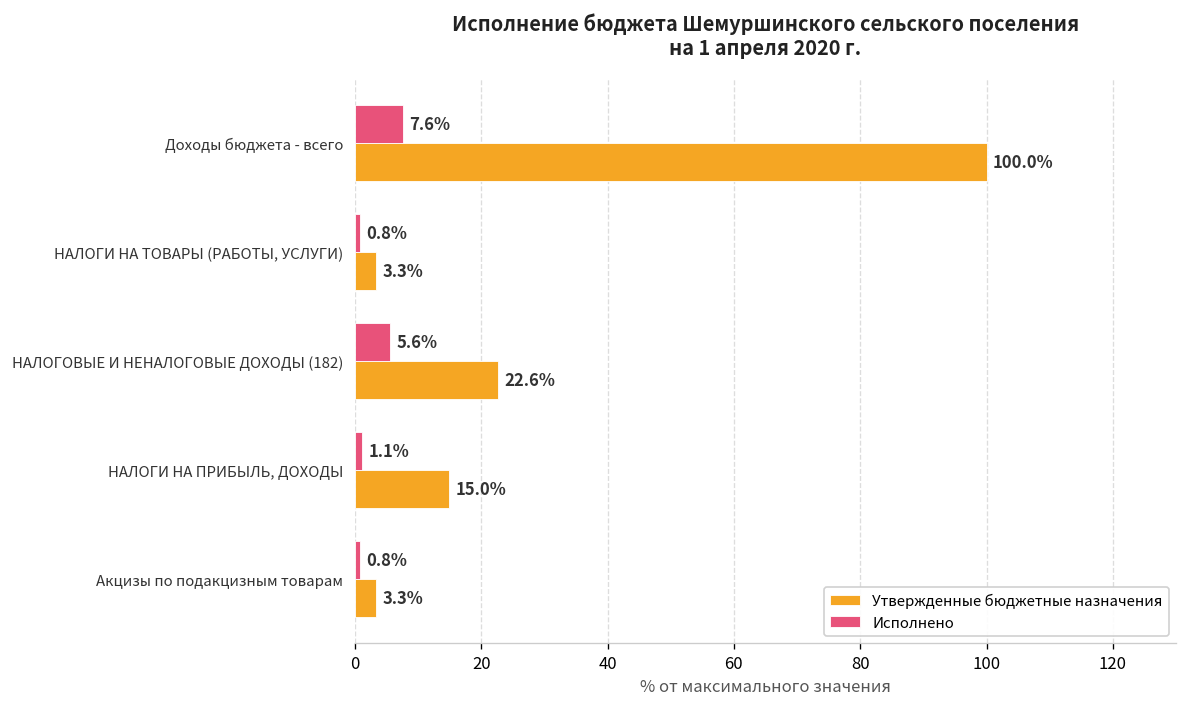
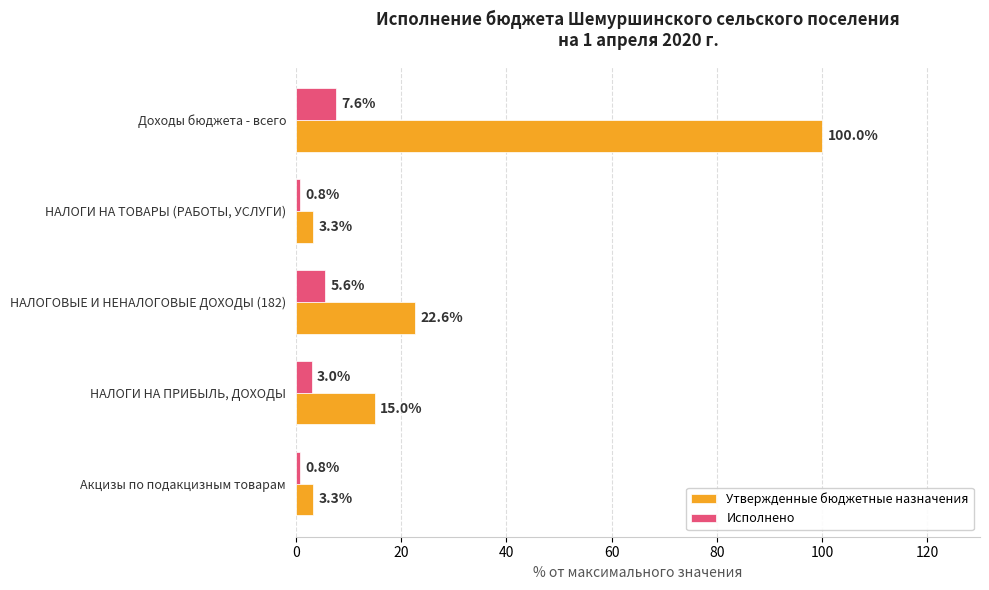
Исполнено, НАЛОГИ НА ПРИБЫЛЬ, ДОХОДЫ: 1.1% -> 3.0%
